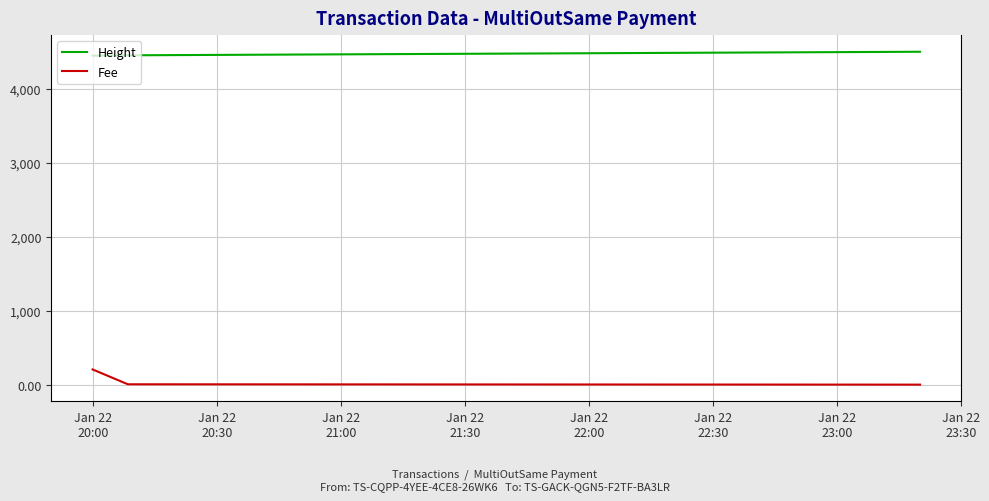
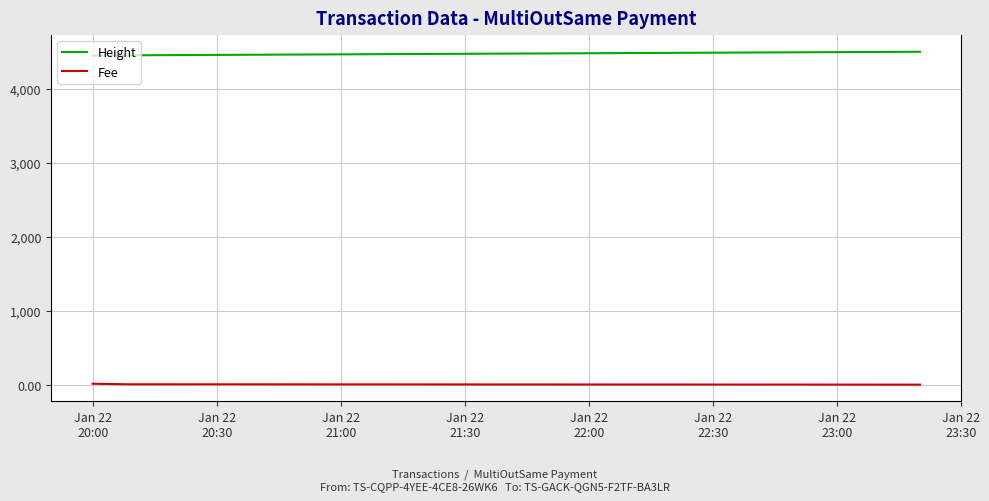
Fee, Jan 22 20:00: 200 -> 0
